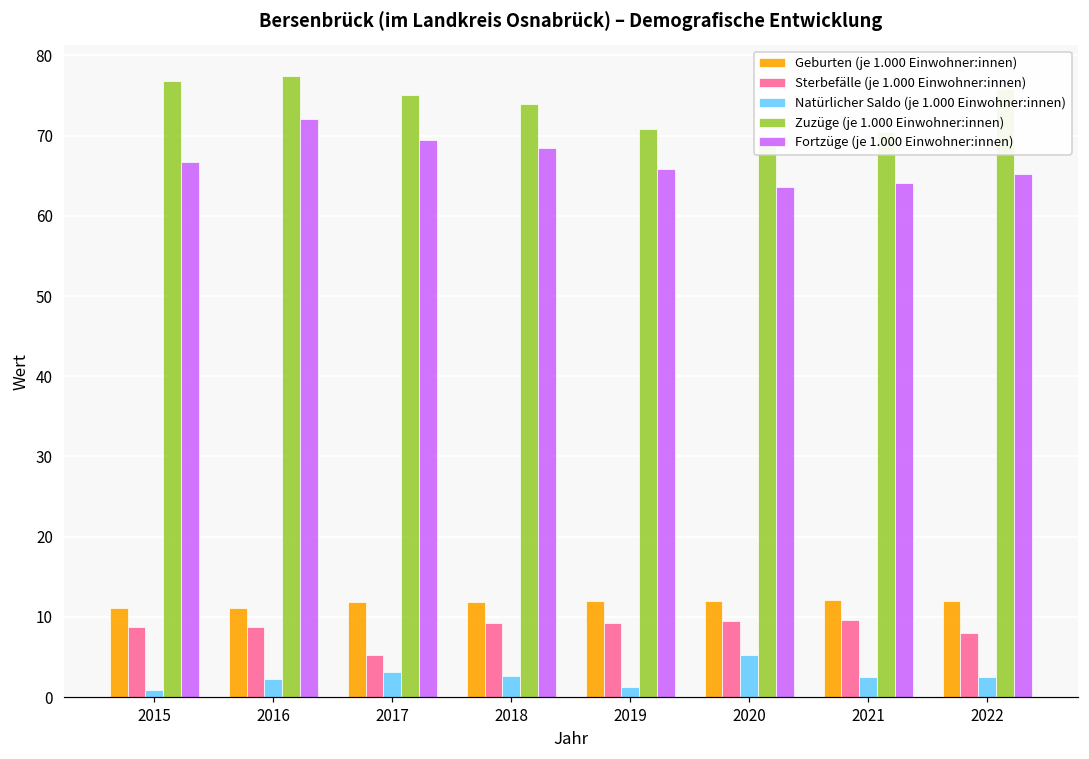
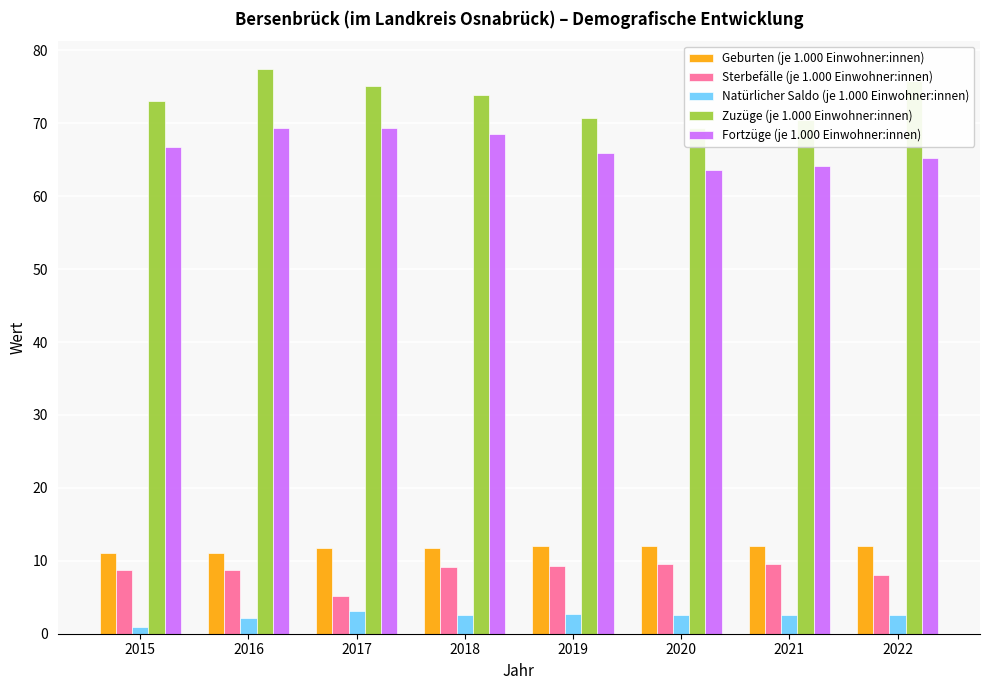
Zuzüge (je 1.000 Einwohner:innen), 2015: 77 -> 73
Fortzüge (je 1.000 Einwohner:innen), 2016: 72 -> 69
Natürlicher Saldo (je 1.000 Einwohner:innen), 2019: 1 -> 3
Natürlicher Saldo (je 1.000 Einwohner:innen), 2020: 5 -> 3
